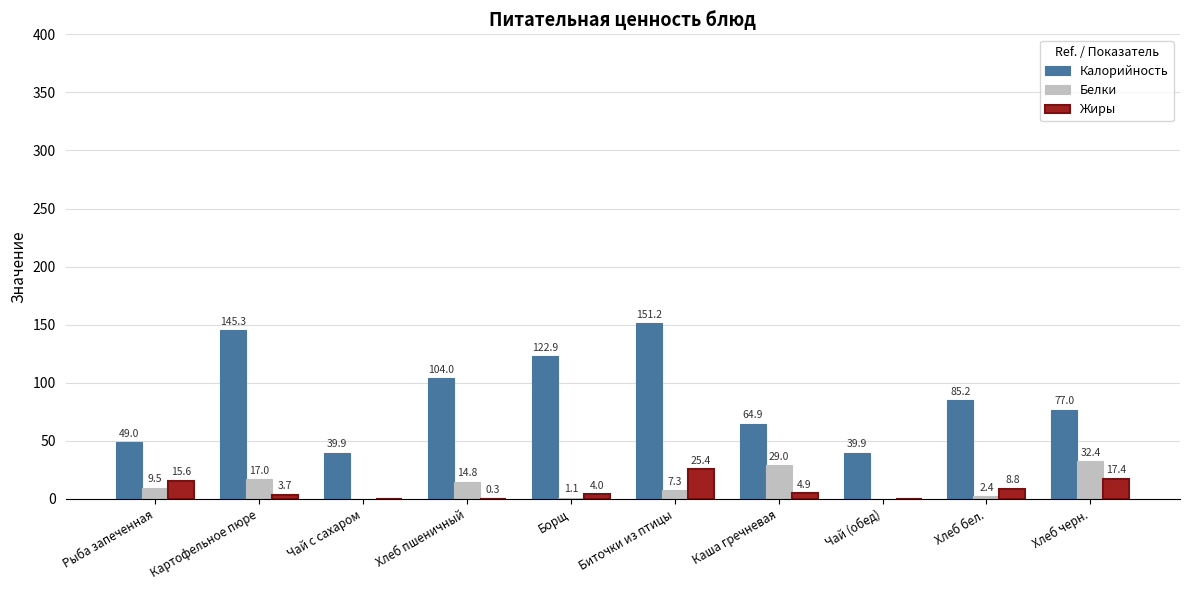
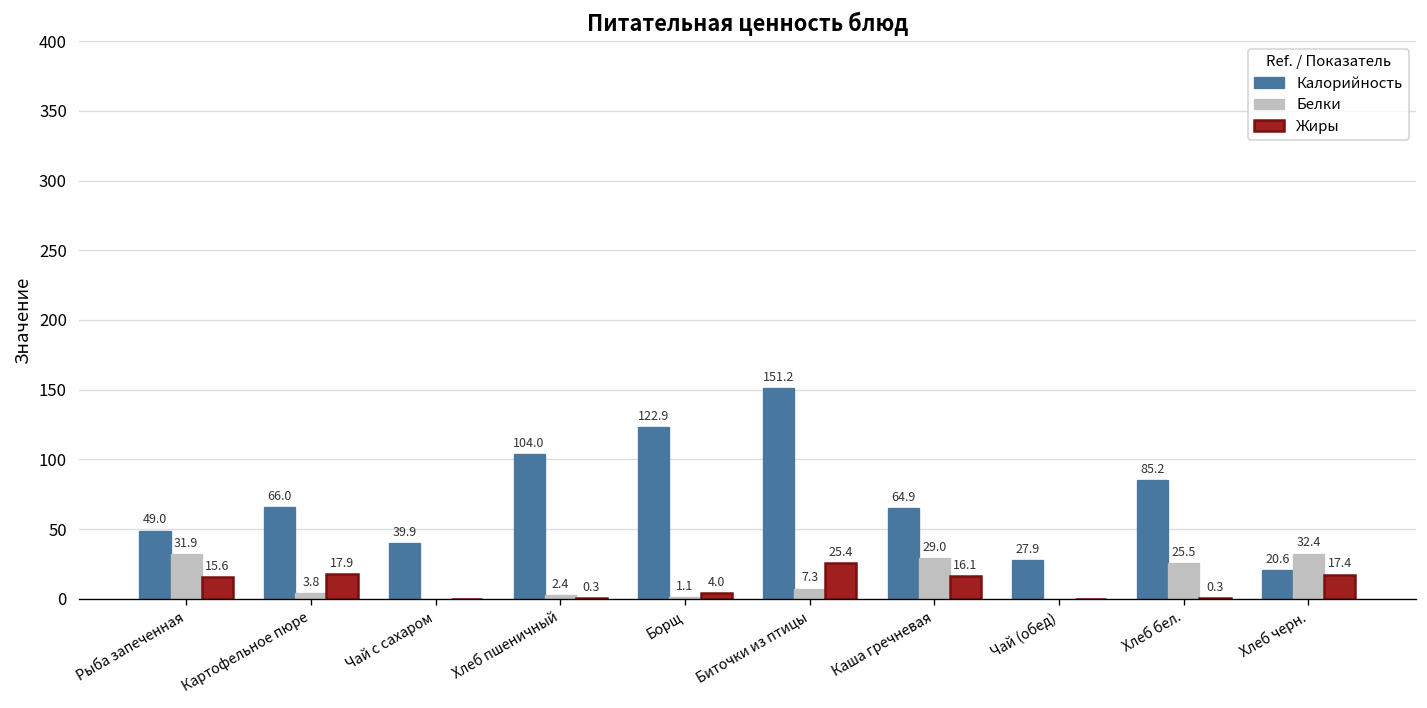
Белки, Рыба запеченная: 9.5 -> 31.9
Калорийность, Картофельное пюре: 145.3 -> 66.0
Белки, Картофельное пюре: 17.0 -> 3.8
Жиры, Картофельное пюре: 3.7 -> 17.9
Белки, Хлеб пшеничный: 14.8 -> 2.4
Жиры, Каша гречневая: 4.9 -> 16.1
Калорийность, Чай (обед): 39.9 -> 27.9
Белки, Хлеб бел.: 2.4 -> 25.5
Жиры, Хлеб бел.: 8.8 -> 0.3
Калорийность, Хлеб черн.: 77.0 -> 20.6
